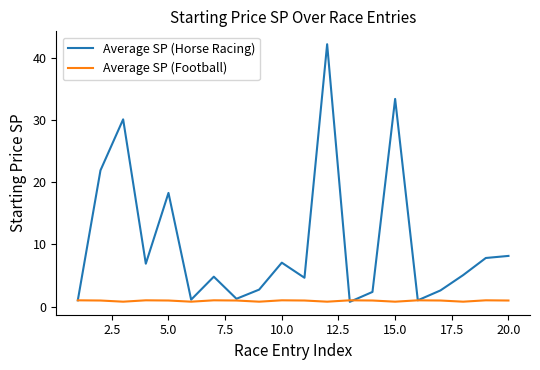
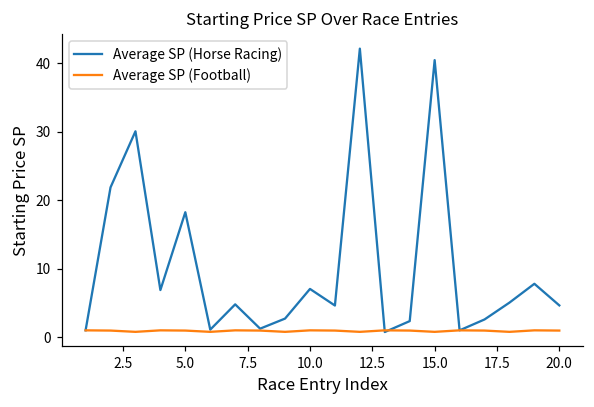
Average SP (Horse Racing), 15.0: 33 -> 40
Average SP (Horse Racing), 20.0: 8 -> 5
